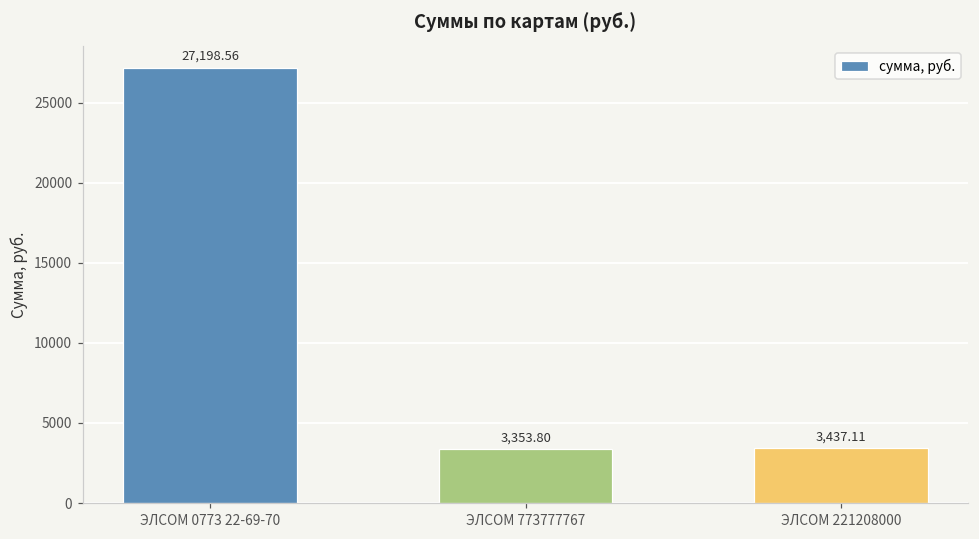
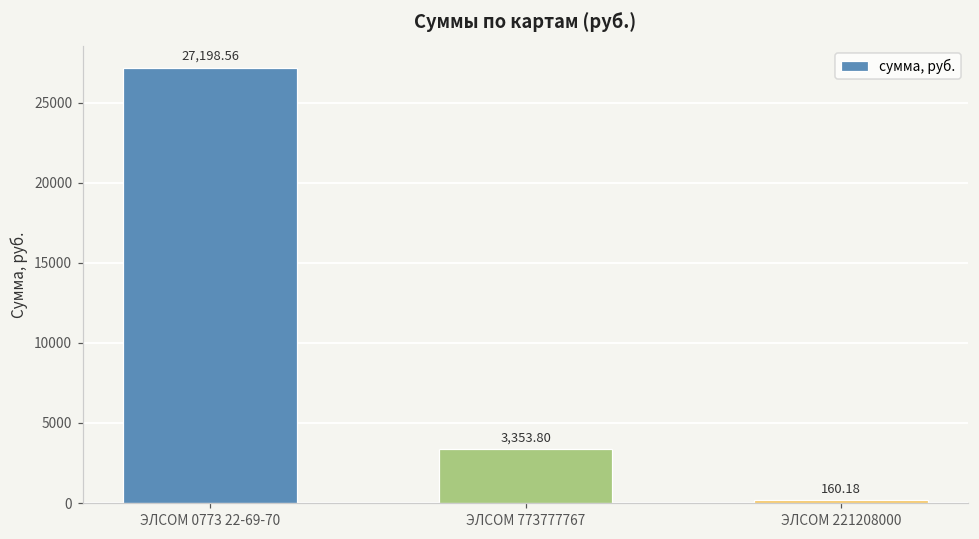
ЭЛСОМ 221208000: 3,437.11 -> 160.18
